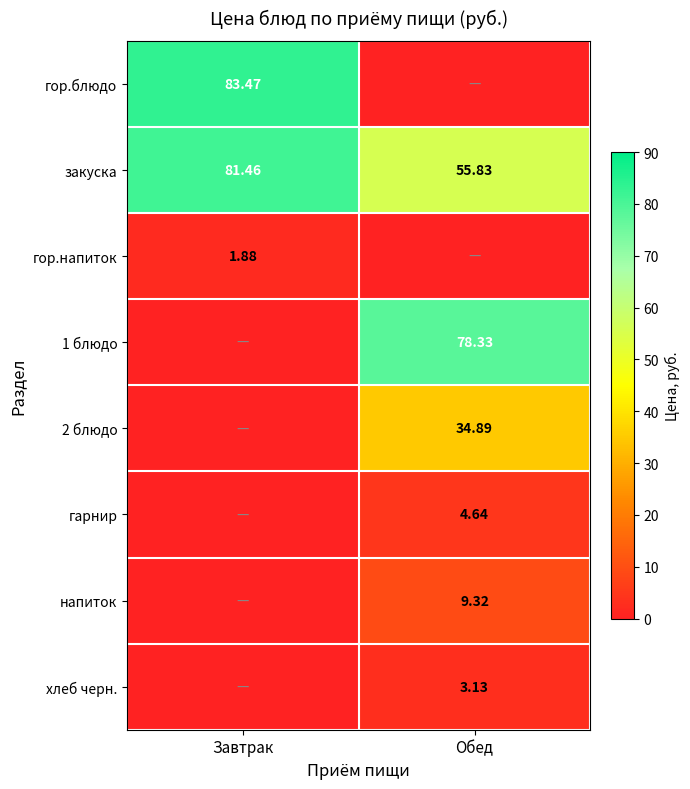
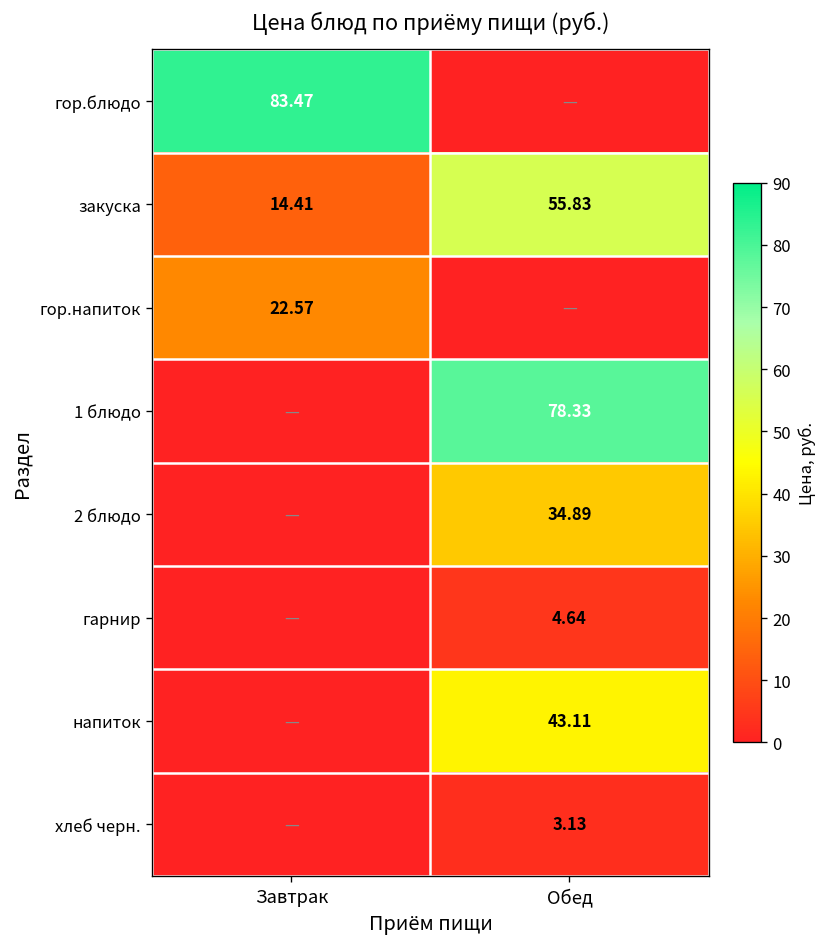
закуска, Завтрак: 81.46 -> 14.41
гор.напиток, Завтрак: 1.88 -> 22.57
напиток, Обед: 9.32 -> 43.11
